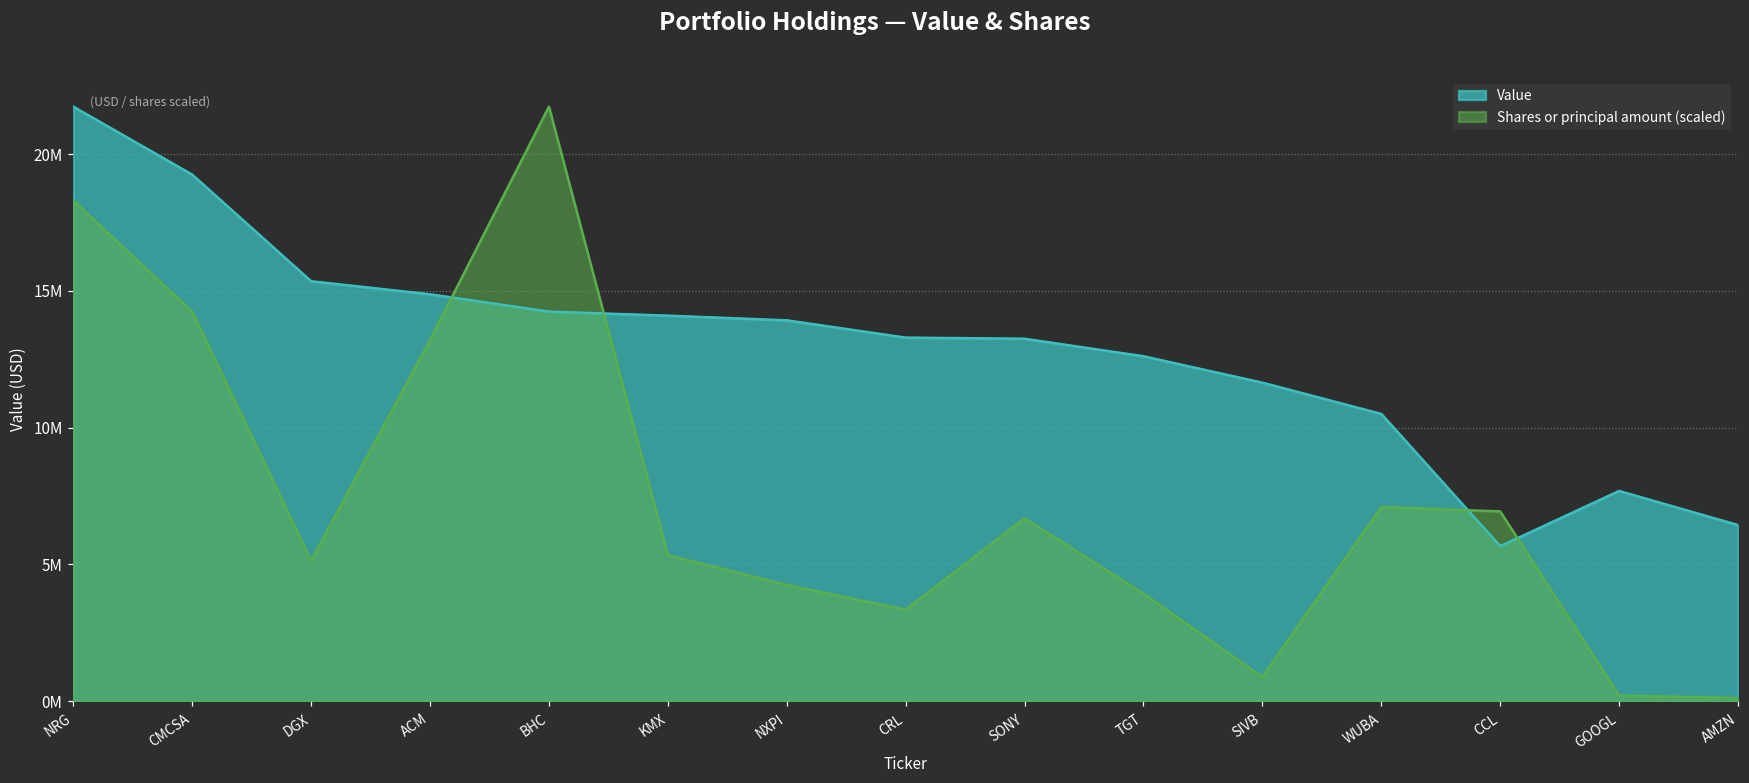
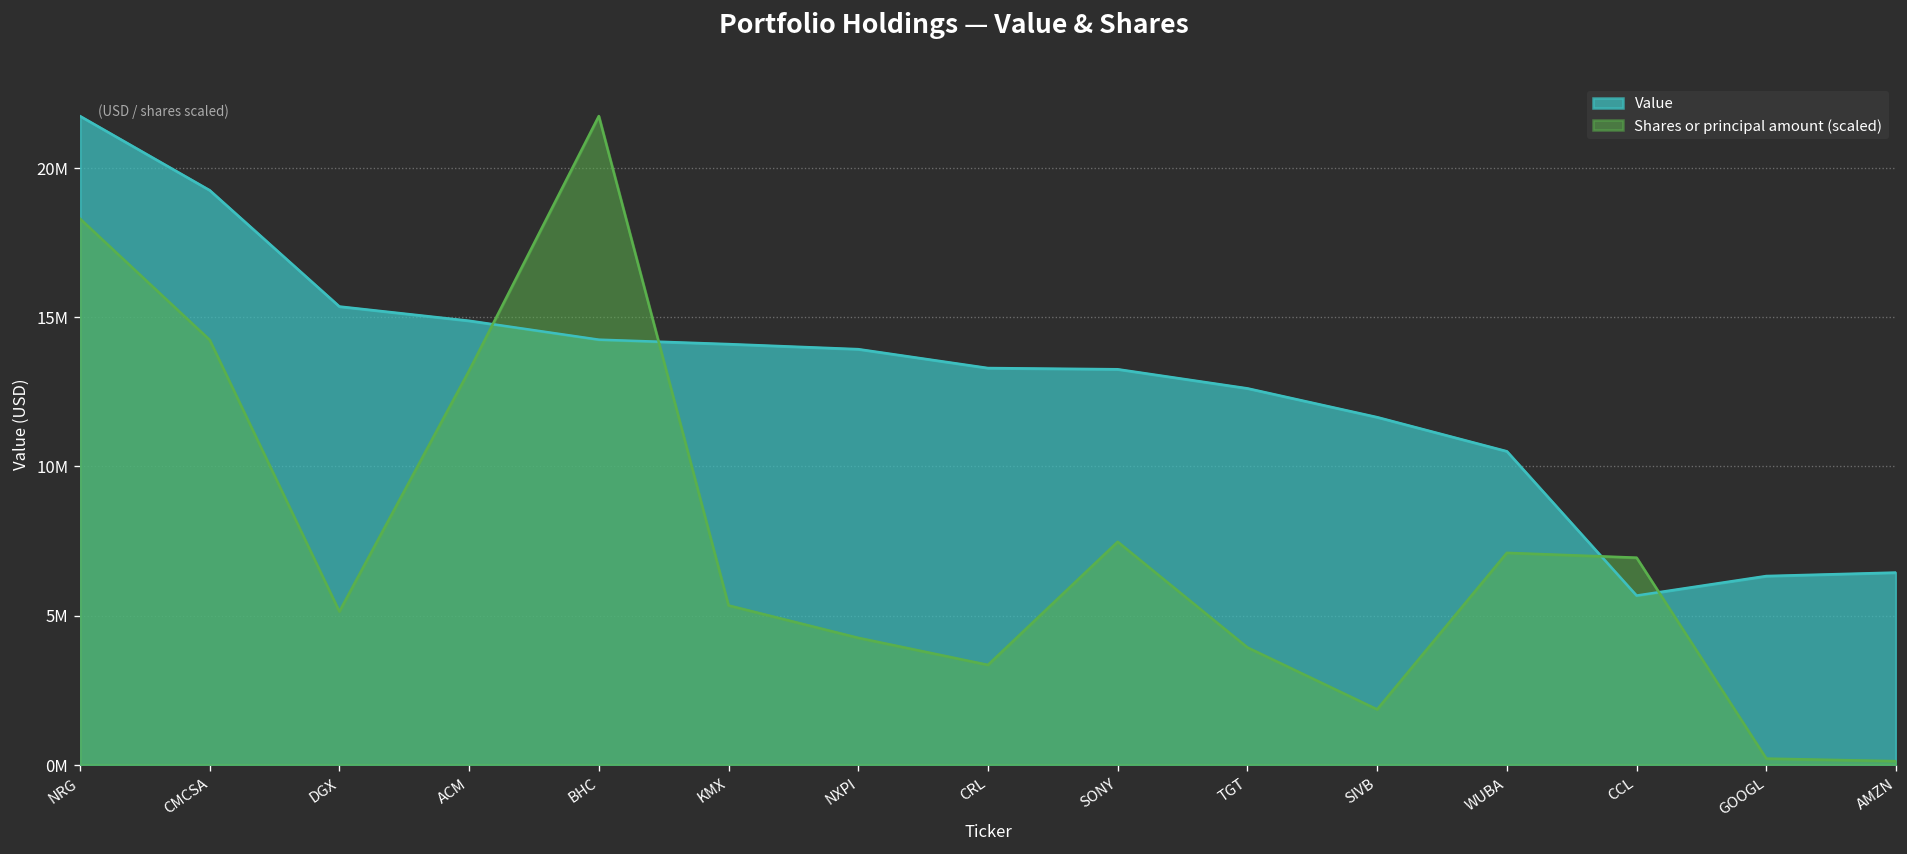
Shares or principal amount (scaled), SONY: 6700000 -> 7500000
Shares or principal amount (scaled), SIVB: 900000 -> 1900000
Value, GOOGL: 7700000 -> 6300000
